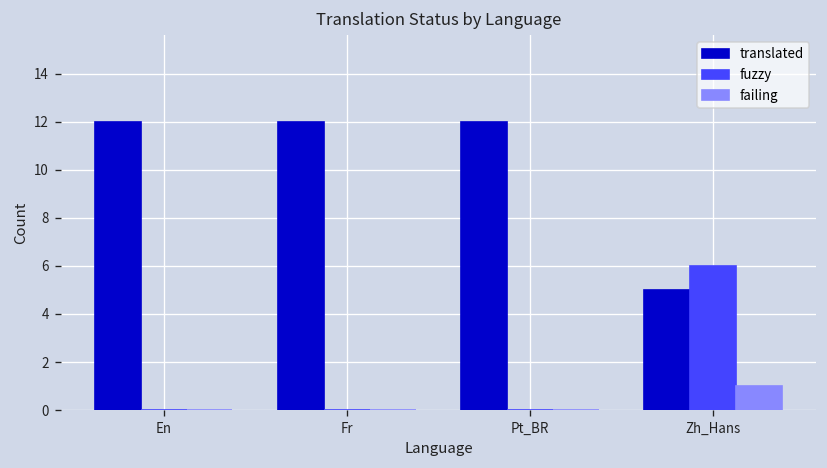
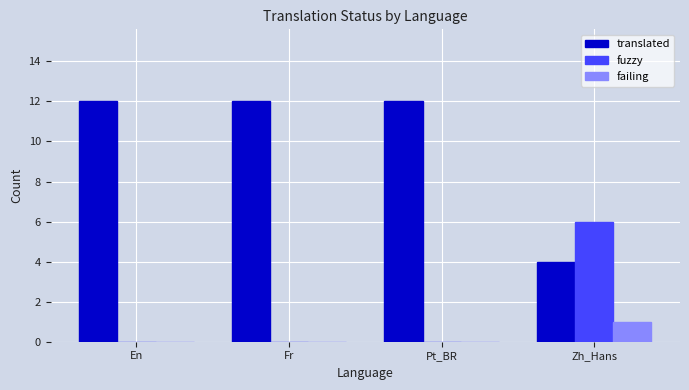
translated, Zh_Hans: 5 -> 4
